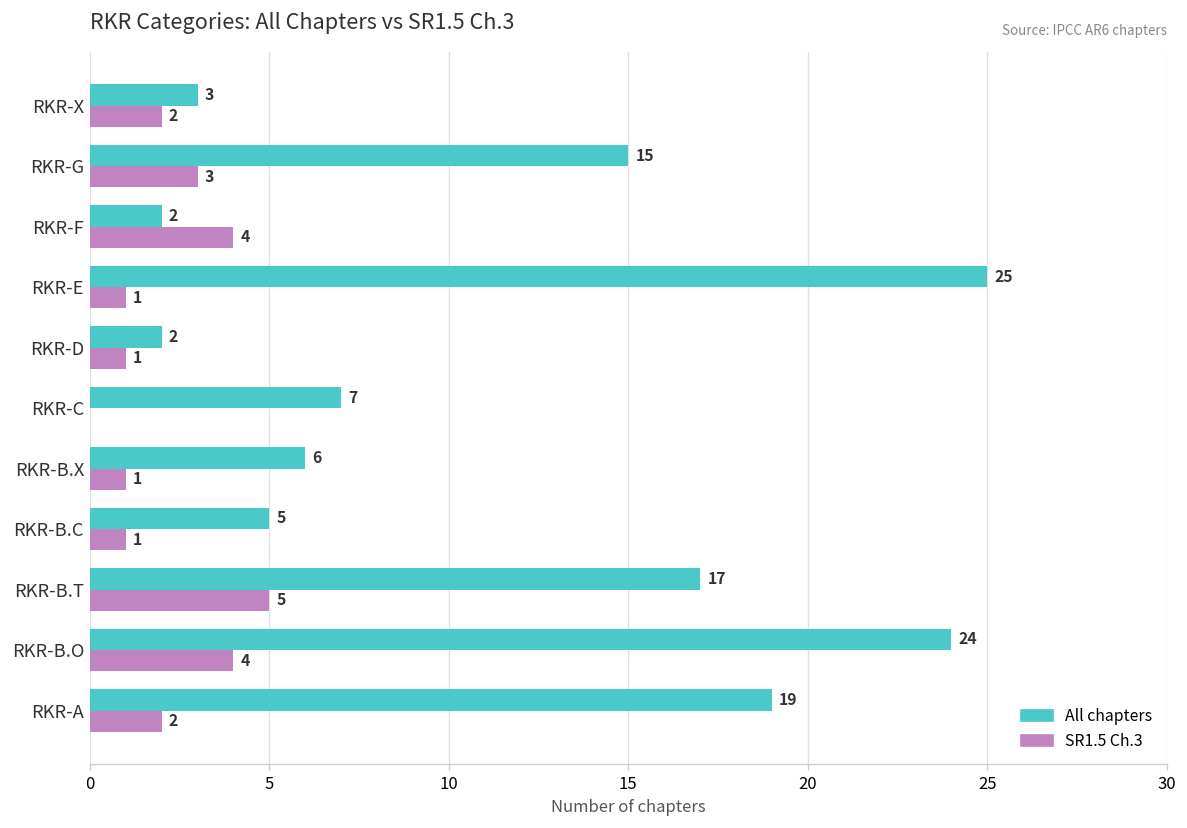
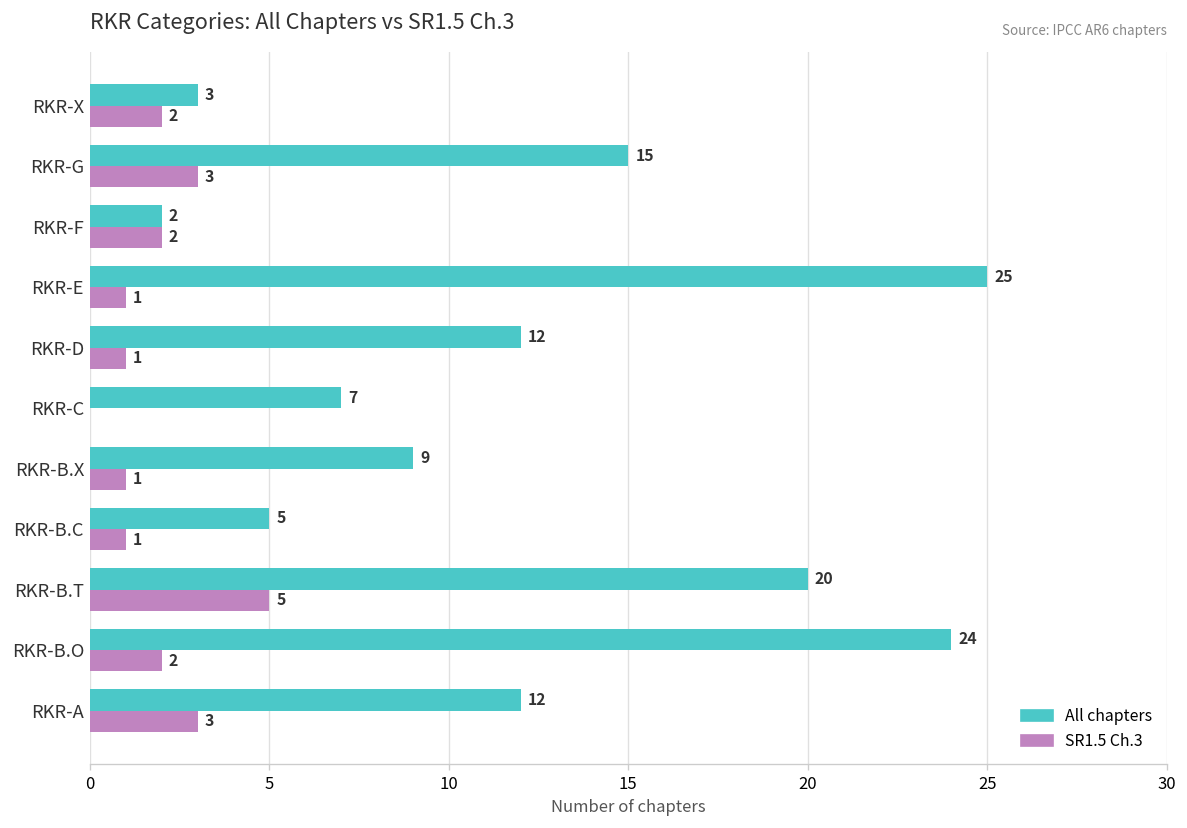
SR1.5 Ch.3, RKR-F: 4 -> 2
All chapters, RKR-D: 2 -> 12
All chapters, RKR-B.X: 6 -> 9
All chapters, RKR-B.T: 17 -> 20
SR1.5 Ch.3, RKR-B.O: 4 -> 2
All chapters, RKR-A: 19 -> 12
SR1.5 Ch.3, RKR-A: 2 -> 3
